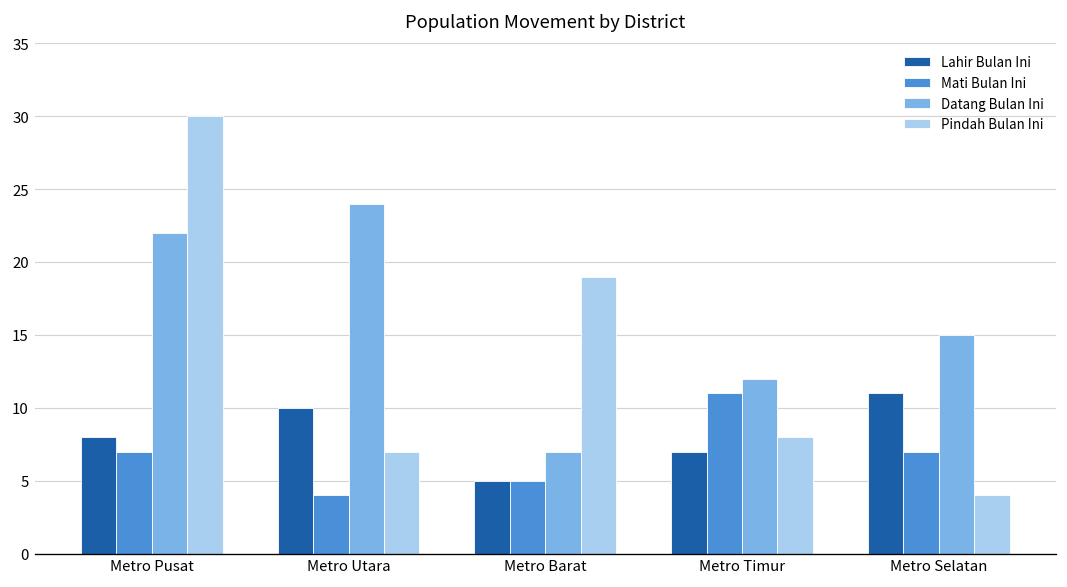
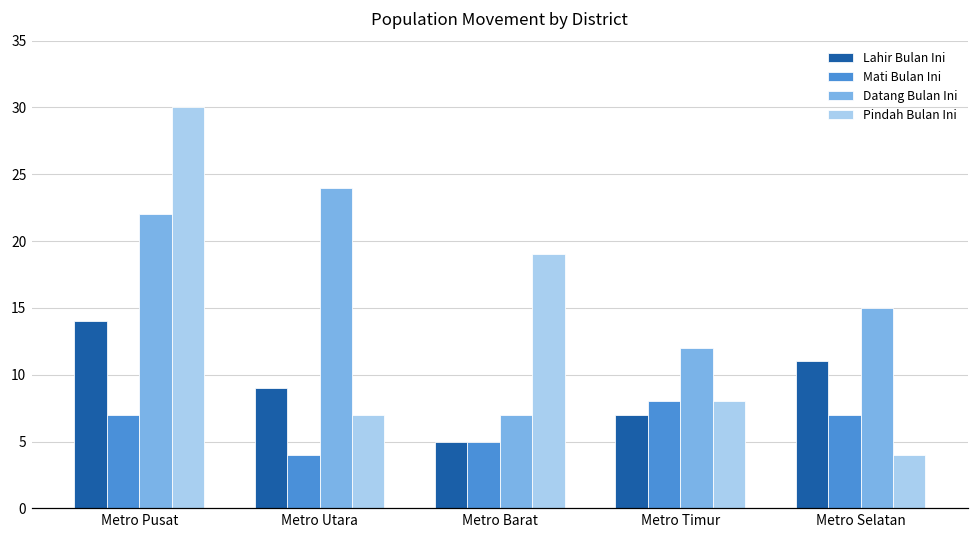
Lahir Bulan Ini, Metro Pusat: 8 -> 14
Lahir Bulan Ini, Metro Utara: 10 -> 9
Mati Bulan Ini, Metro Timur: 11 -> 8
